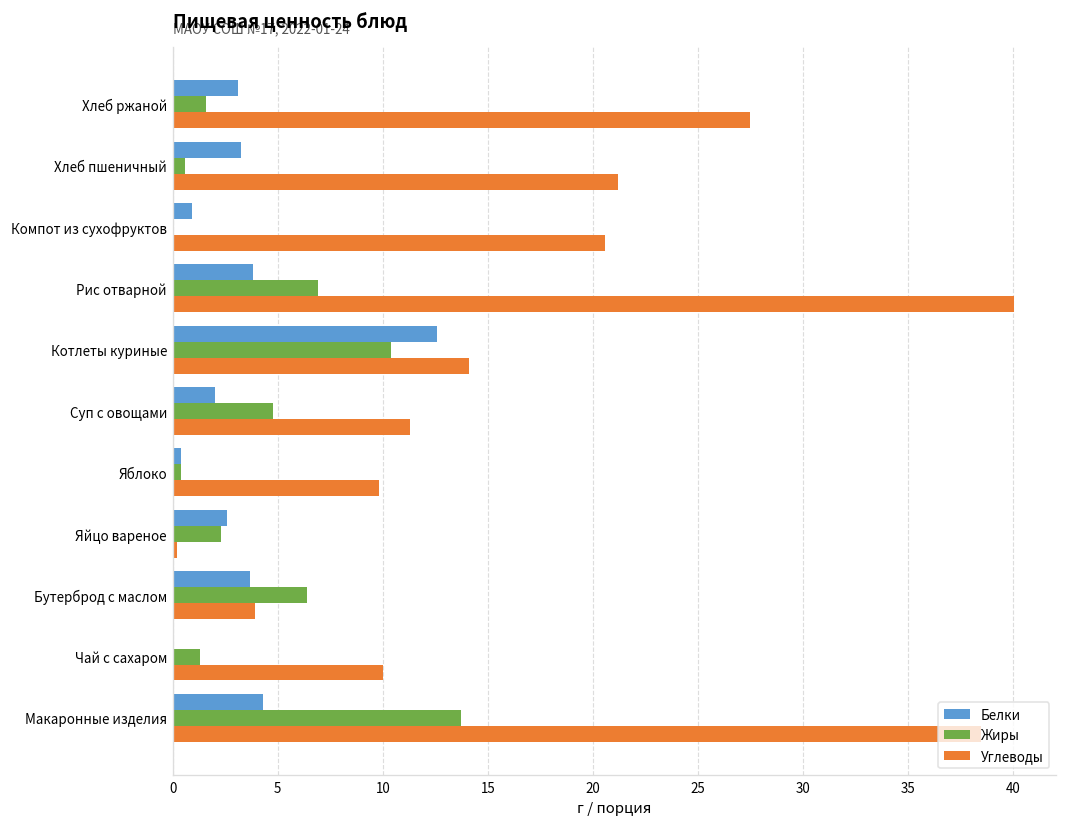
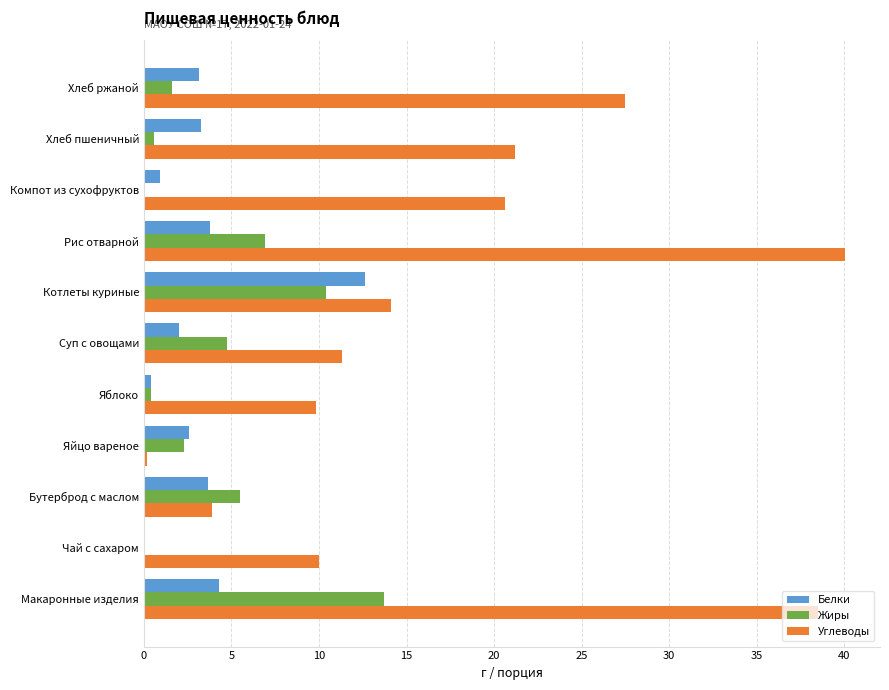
Жиры, Бутерброд с маслом: 6.4 -> 5.5
Жиры, Чай с сахаром: 1.3 -> 0.0
